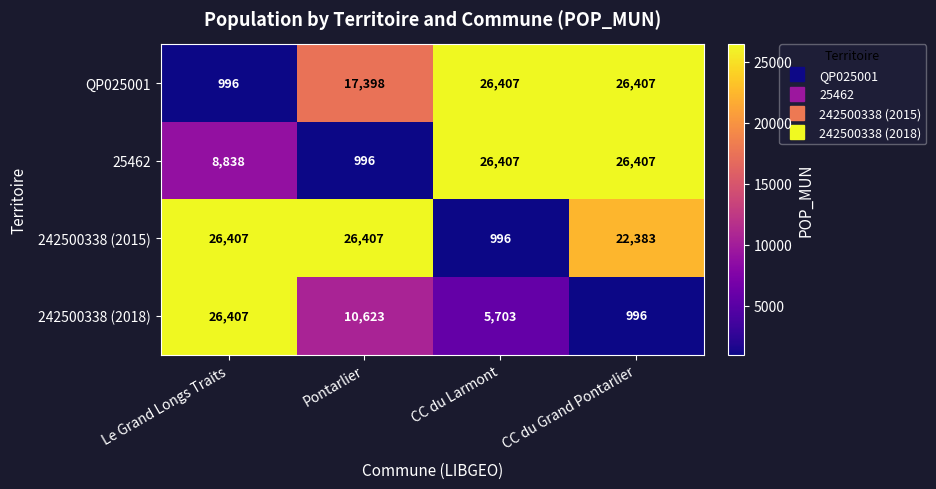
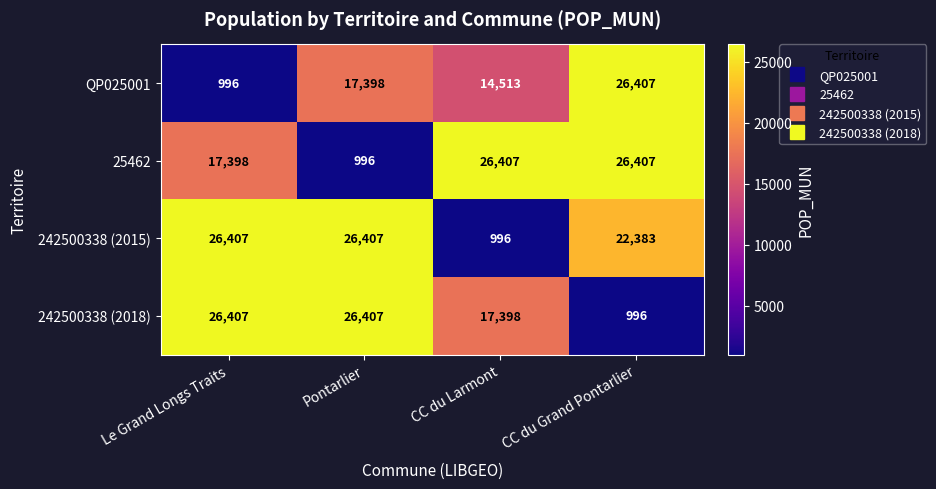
QP025001, CC du Larmont: 26,407 -> 14,513
25462, Le Grand Longs Traits: 8,838 -> 17,398
242500338 (2018), Pontarlier: 10,623 -> 26,407
242500338 (2018), CC du Larmont: 5,703 -> 17,398
